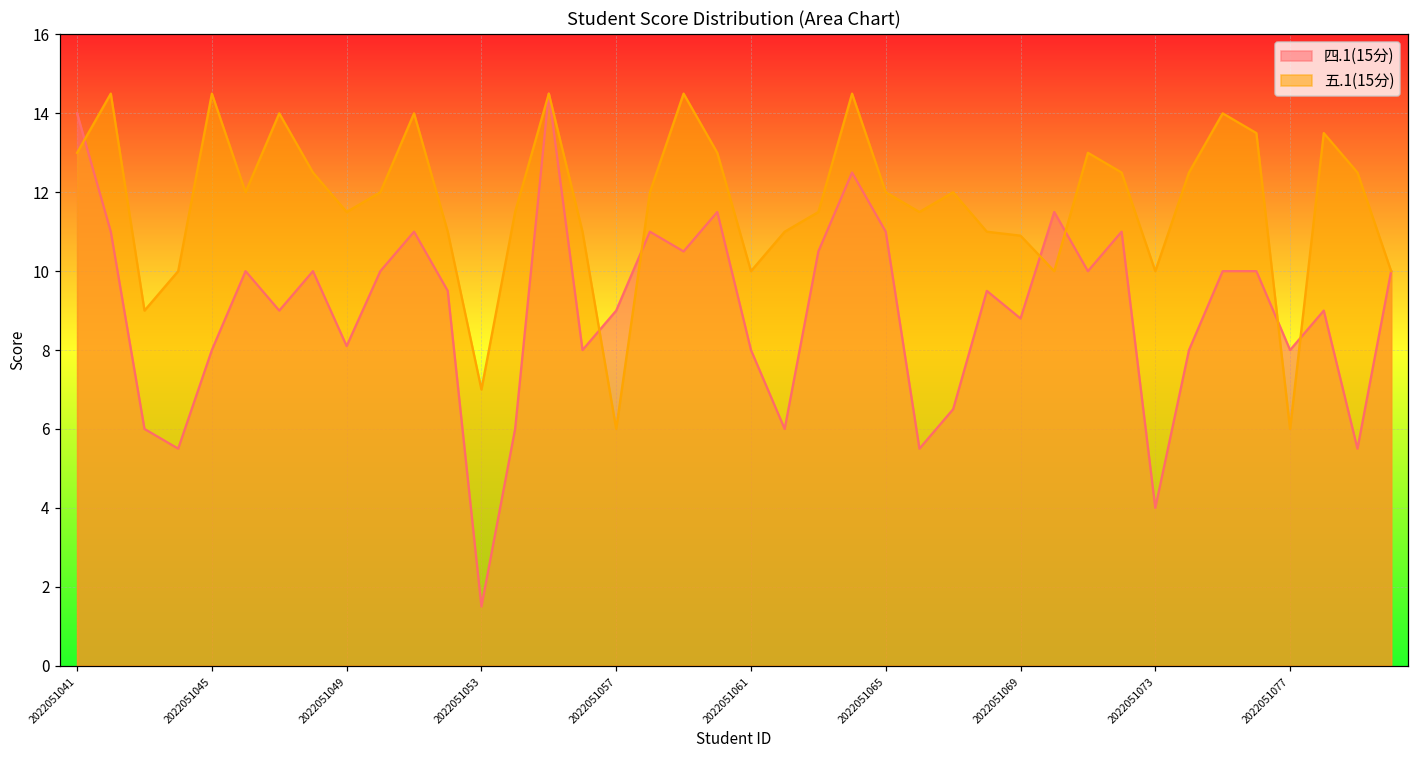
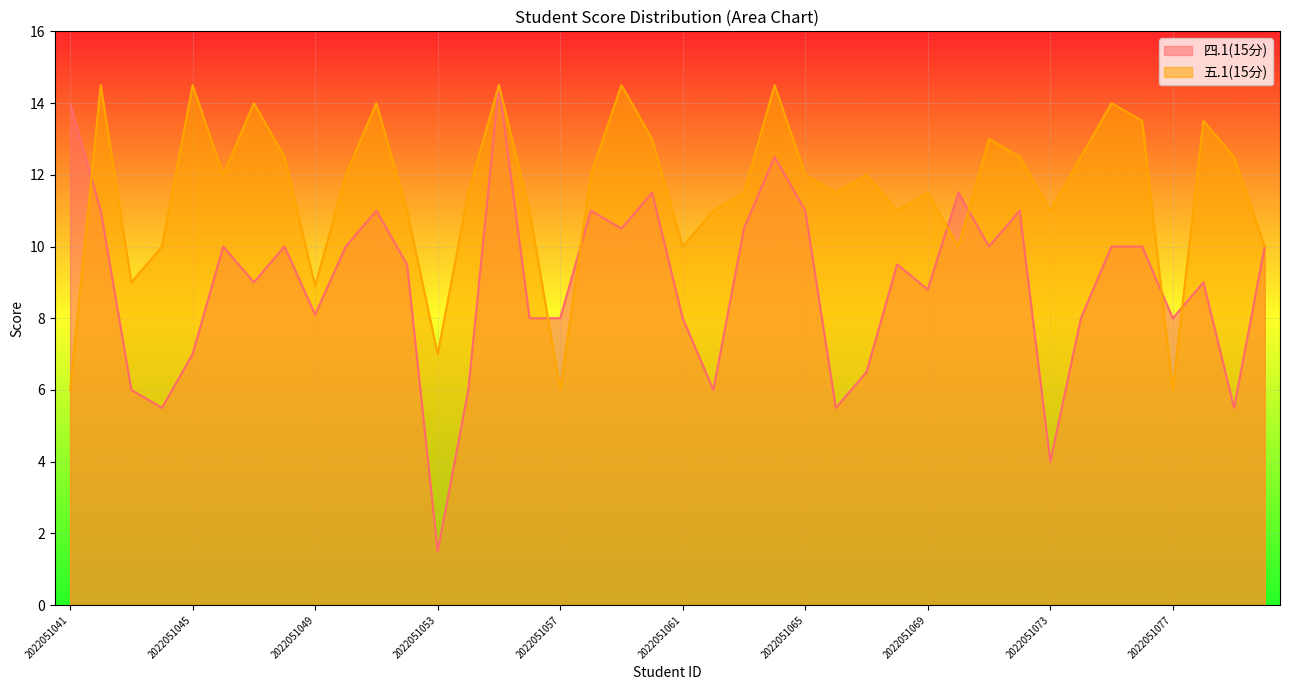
五.1(15分), 2022051041: 13 -> 6
四.1(15分), 2022051045: 8 -> 7
五.1(15分), 2022051049: 11.5 -> 8.9
四.1(15分), 2022051057: 9 -> 8
五.1(15分), 2022051069: 10.9 -> 11.5
五.1(15分), 2022051073: 10 -> 11
